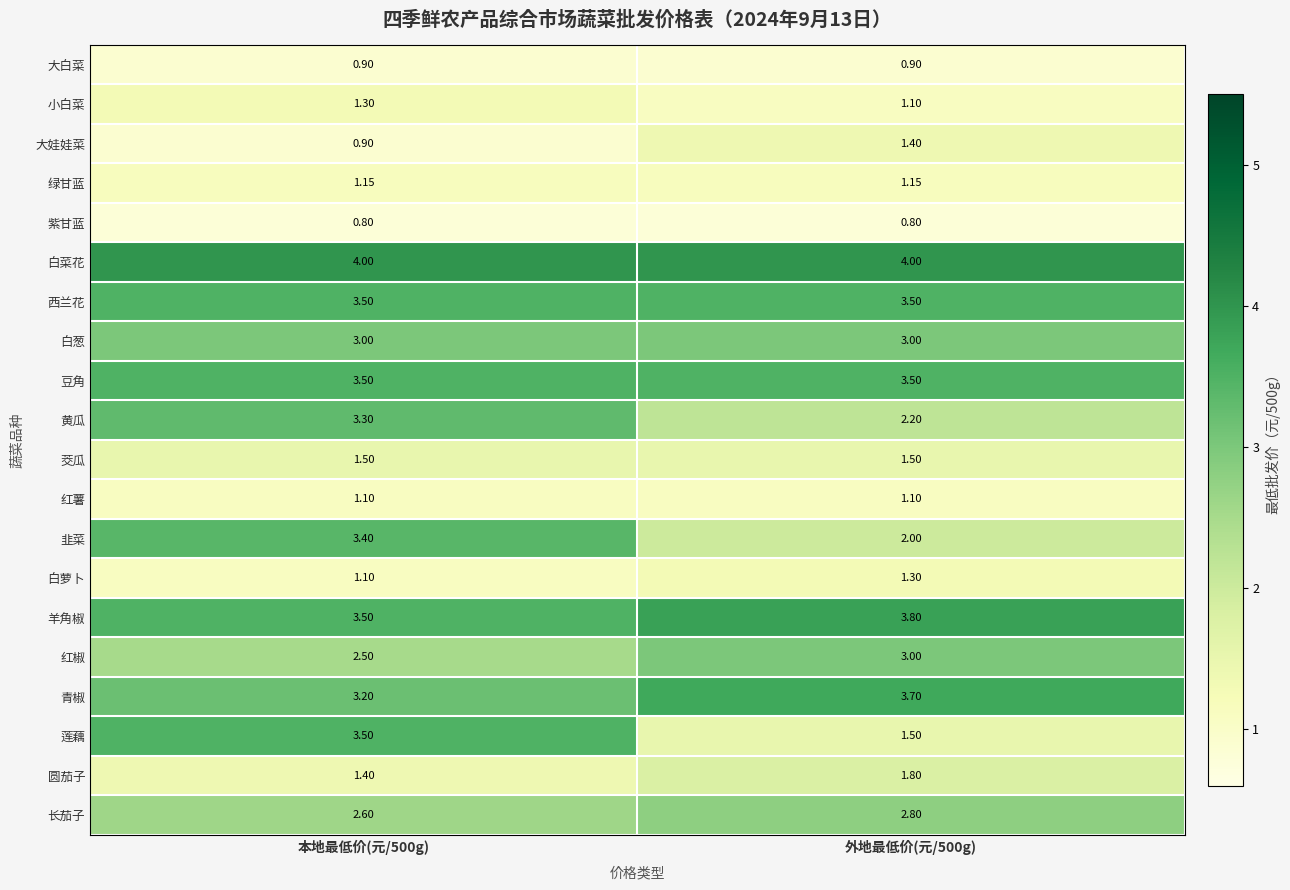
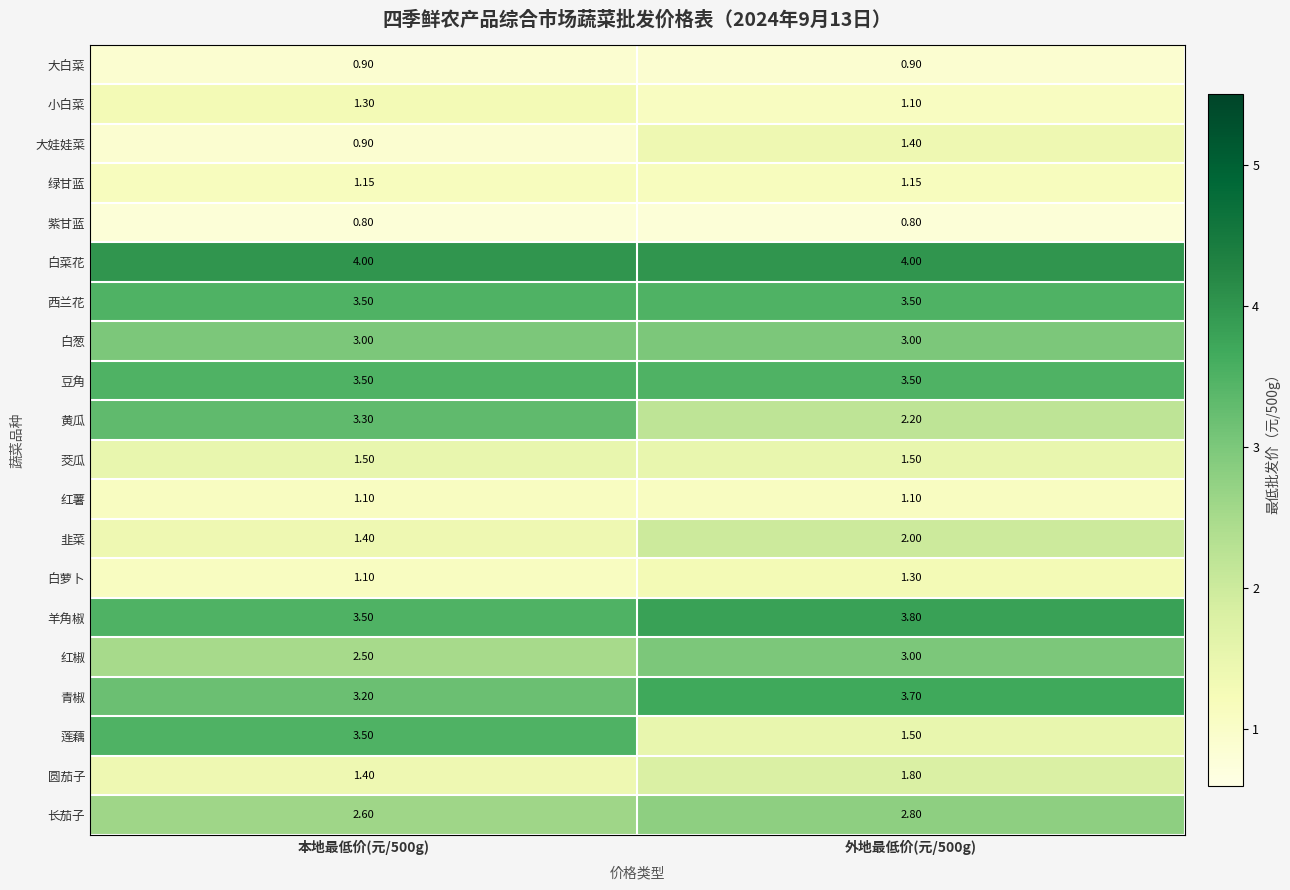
韭菜, 本地最低价(元/500g): 3.40 -> 1.40
